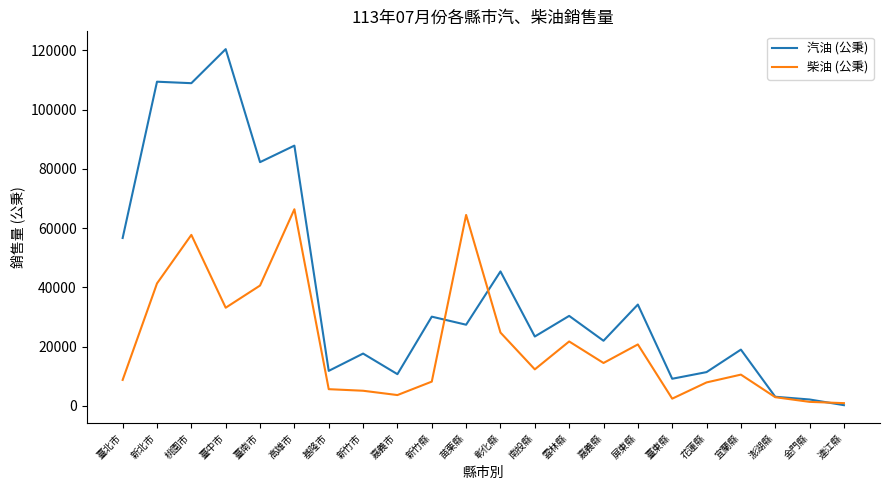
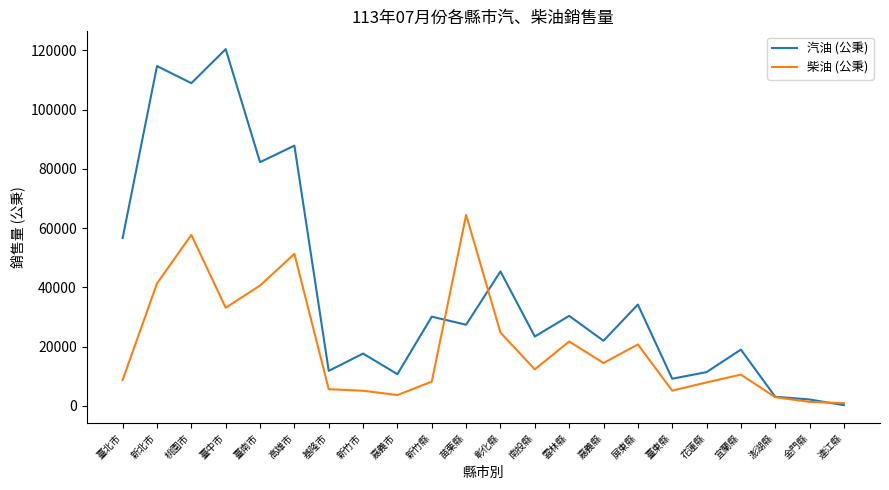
汽油 (公秉), 新北市: 109000 -> 115000
柴油 (公秉), 高雄市: 66000 -> 51000
柴油 (公秉), 臺東縣: 2000 -> 5000
